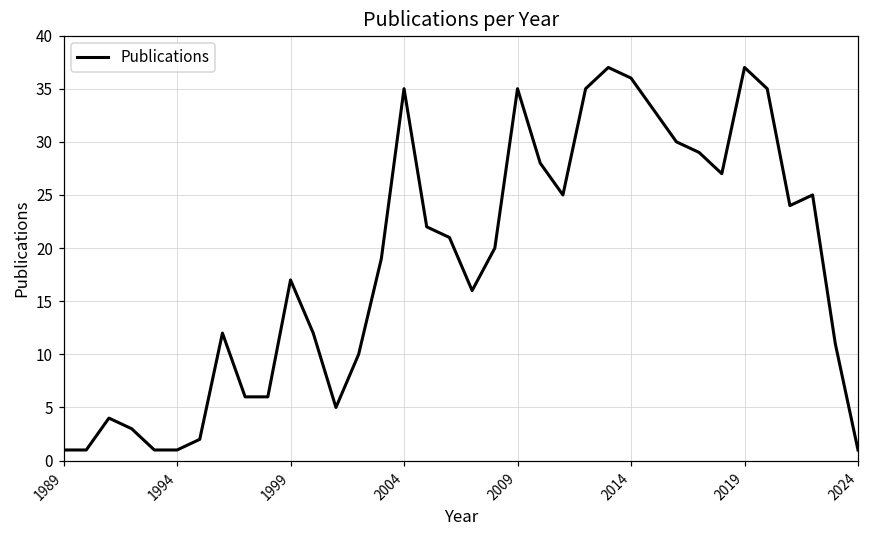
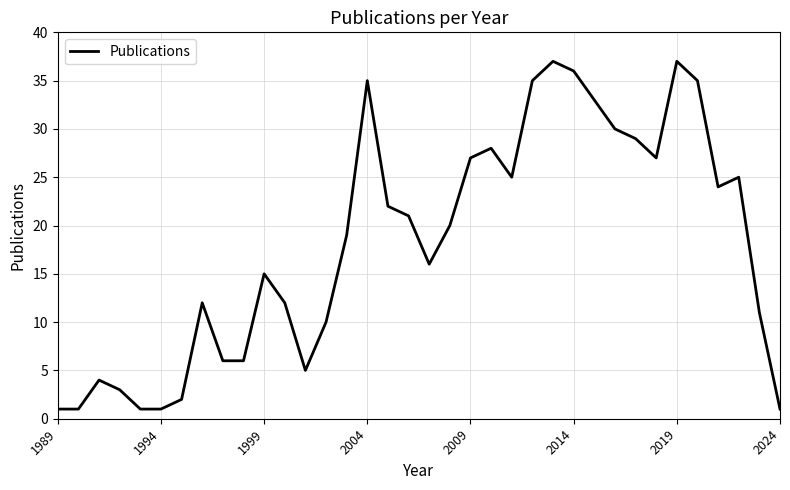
1999: 17 -> 15
2009: 35 -> 27
